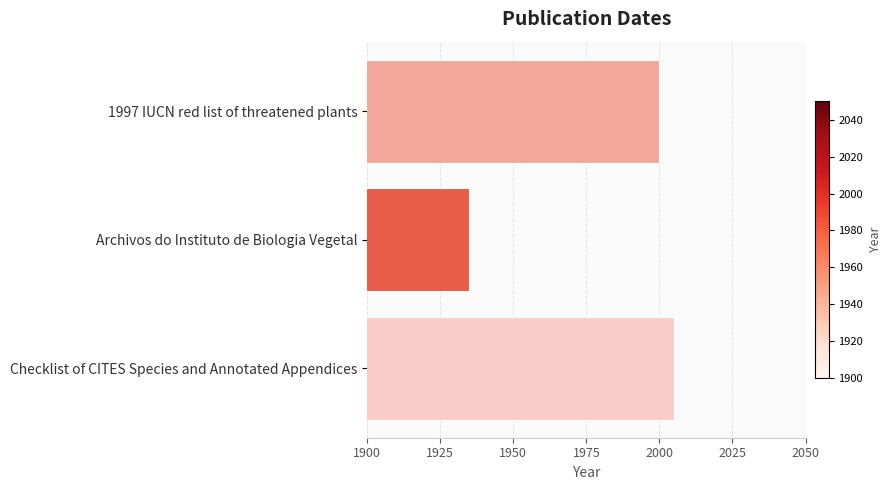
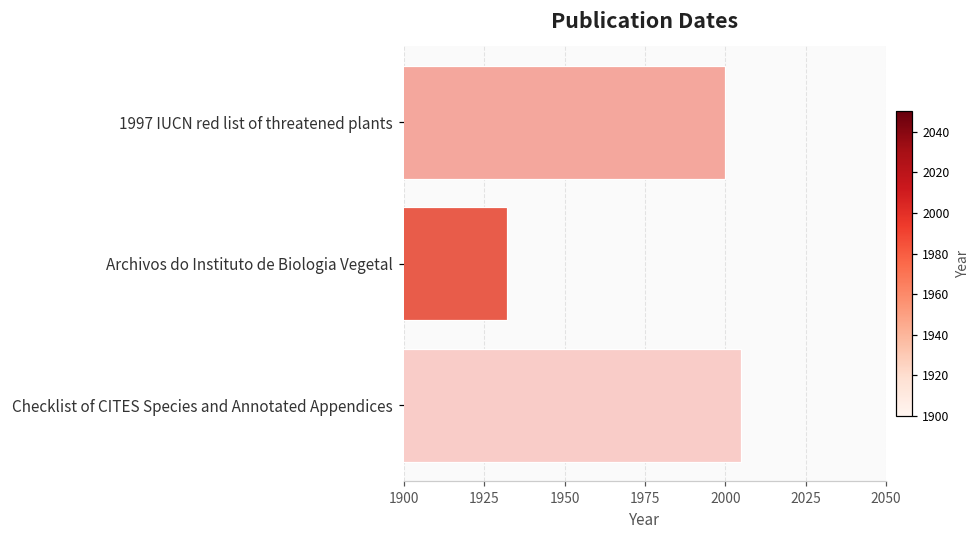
Archivos do Instituto de Biologia Vegetal: 1935 -> 1932
